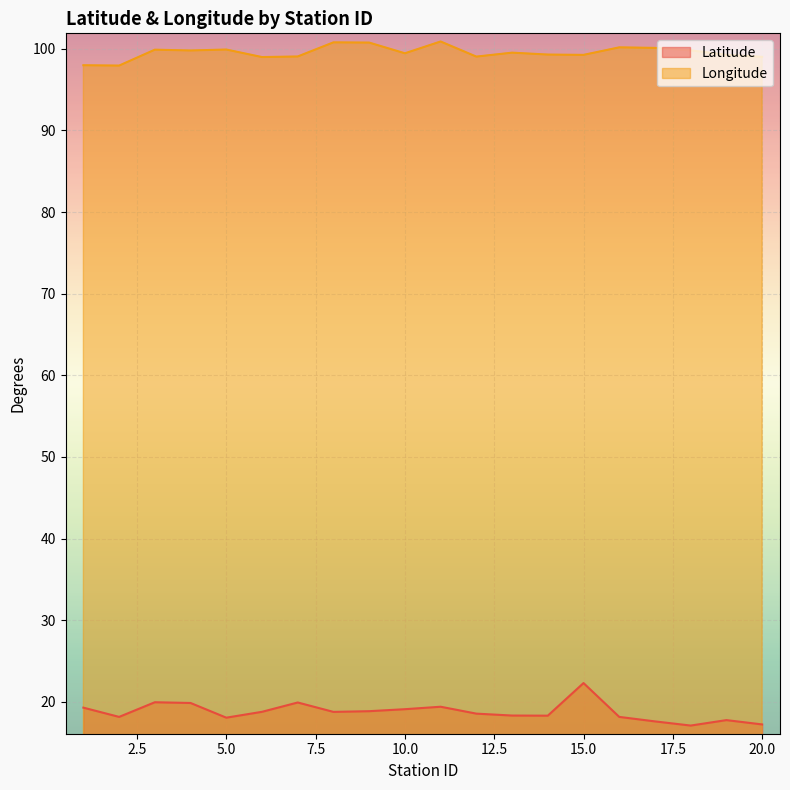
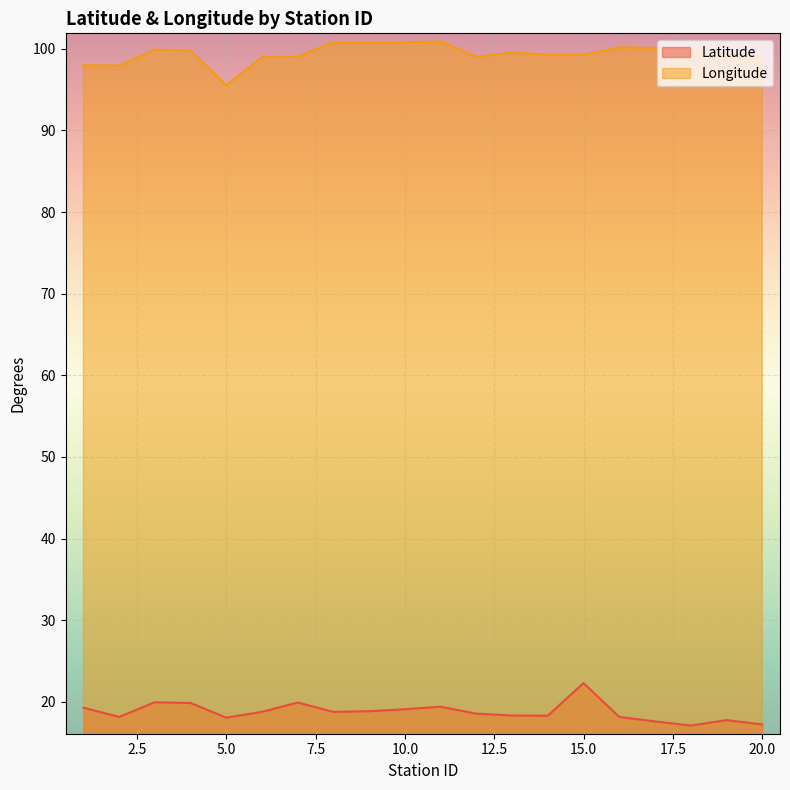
Longitude, 5.0: 100 -> 96
Longitude, 10.0: 99 -> 101
